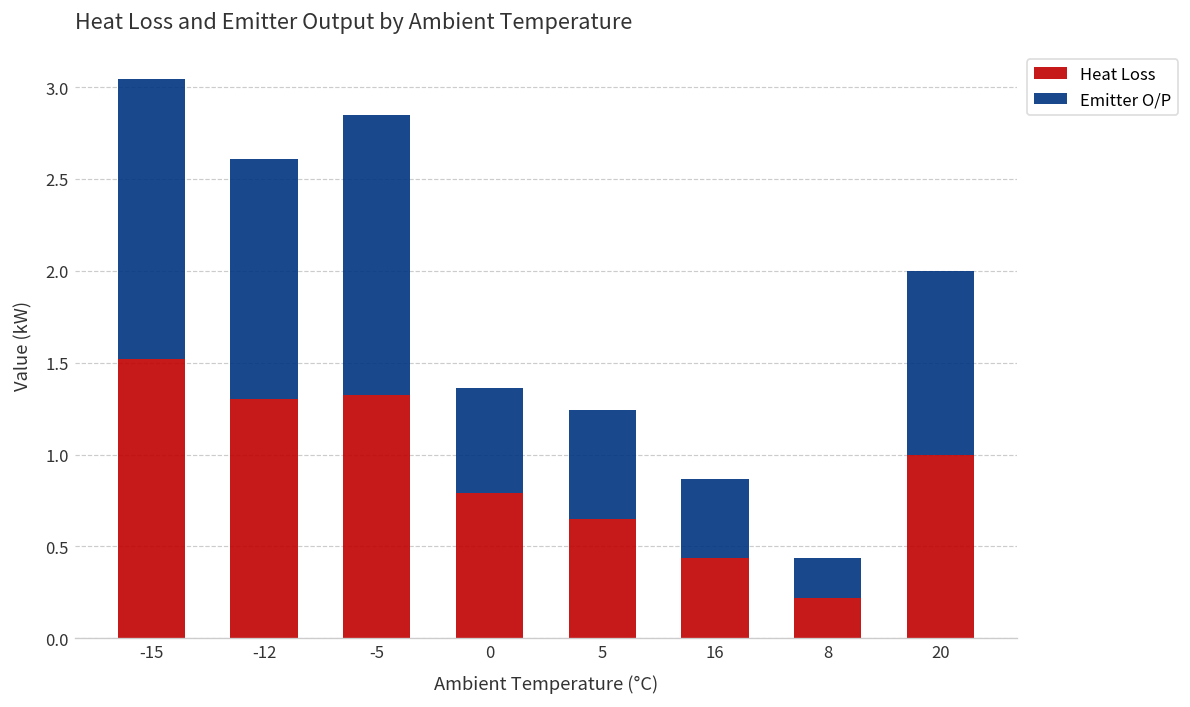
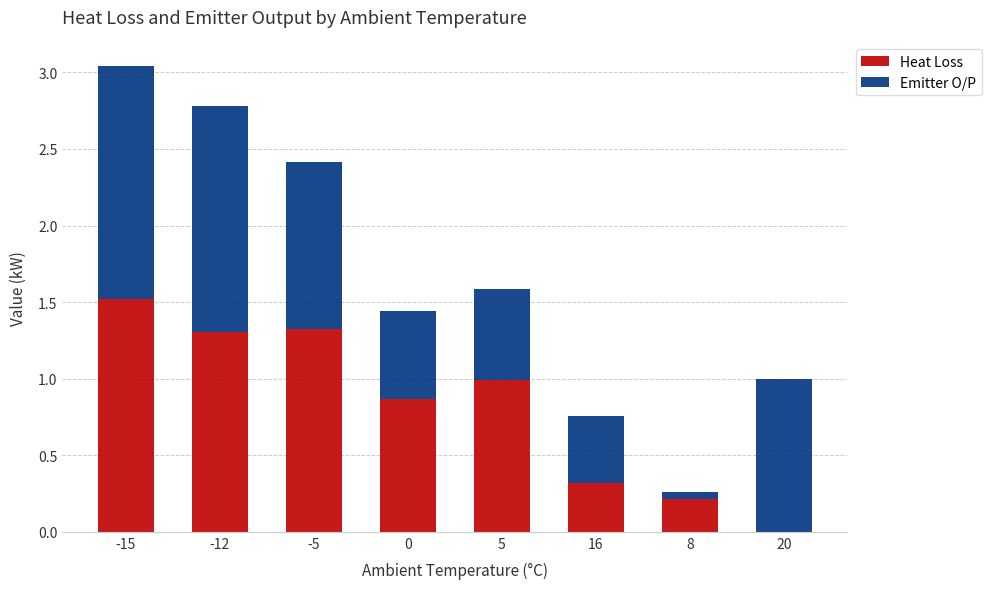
Emitter O/P, -12: 1.30 -> 1.47
Emitter O/P, -5: 1.52 -> 1.09
Heat Loss, 0: 0.79 -> 0.87
Heat Loss, 5: 0.65 -> 0.99
Heat Loss, 16: 0.43 -> 0.32
Emitter O/P, 8: 0.22 -> 0.04
Heat Loss, 20: 1 -> 0
